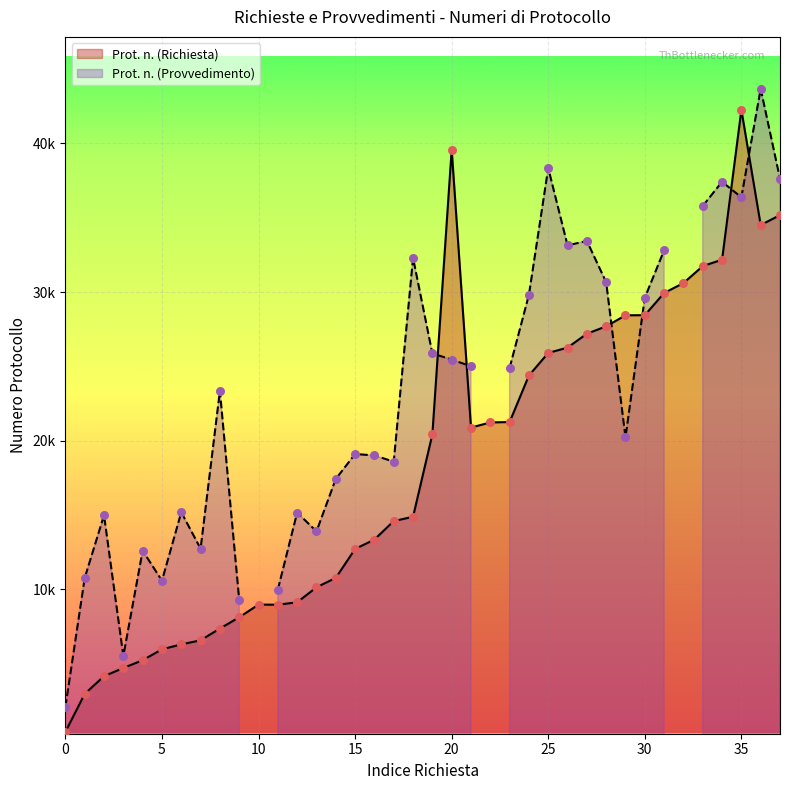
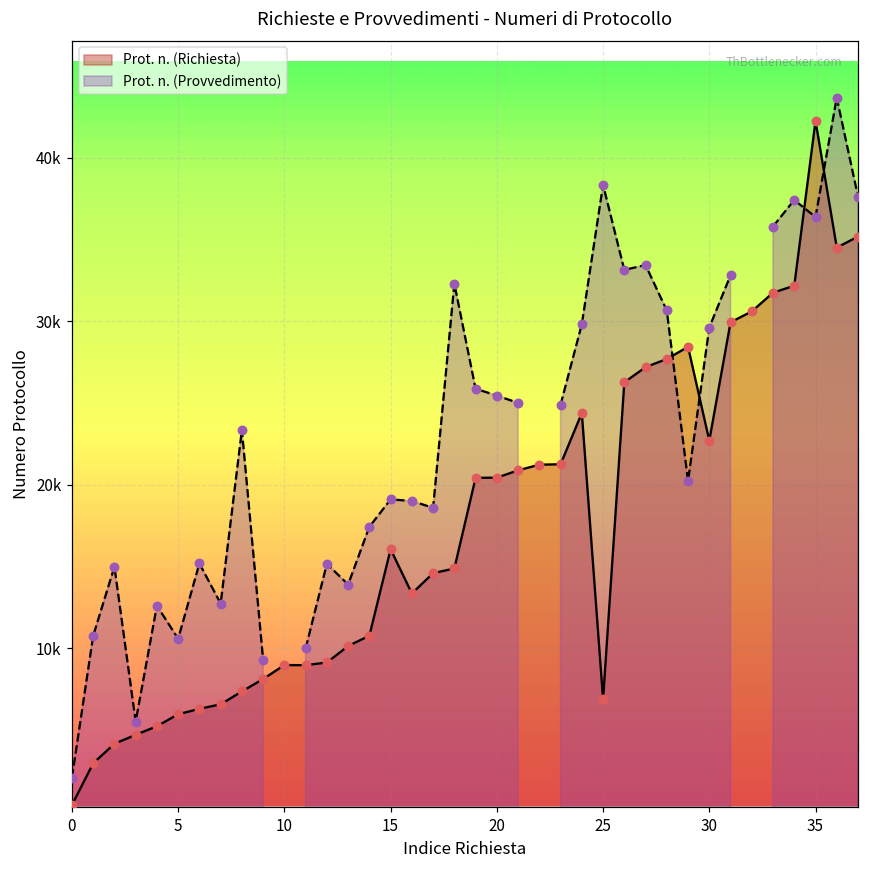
Prot. n. (Richiesta), 15: 12700 -> 16100
Prot. n. (Richiesta), 20: 39600 -> 20400
Prot. n. (Richiesta), 25: 25900 -> 6900
Prot. n. (Richiesta), 30: 28400 -> 22700
